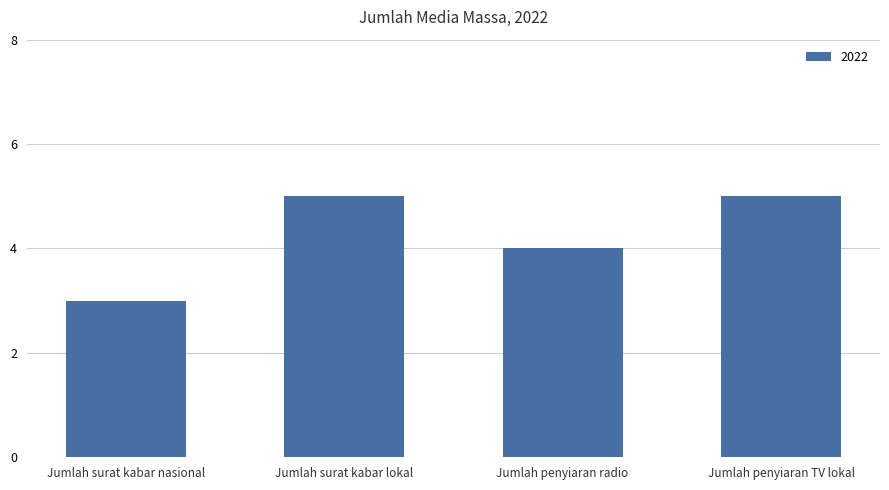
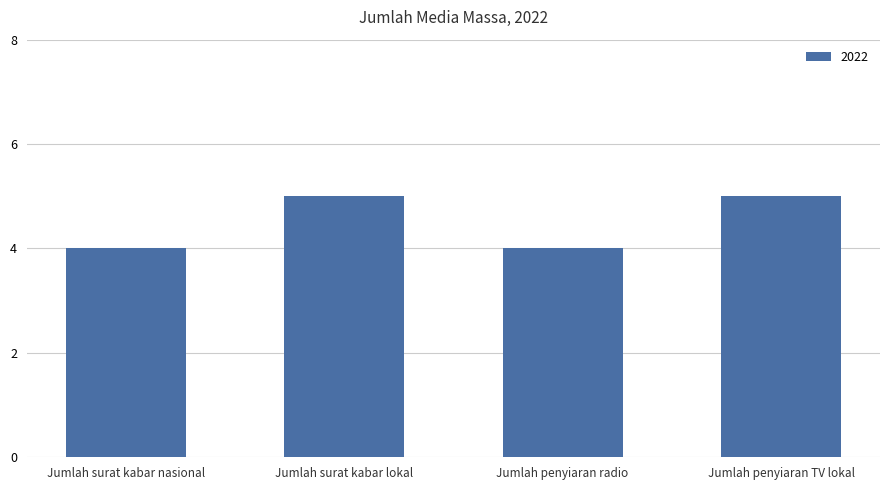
Jumlah surat kabar nasional: 3 -> 4
